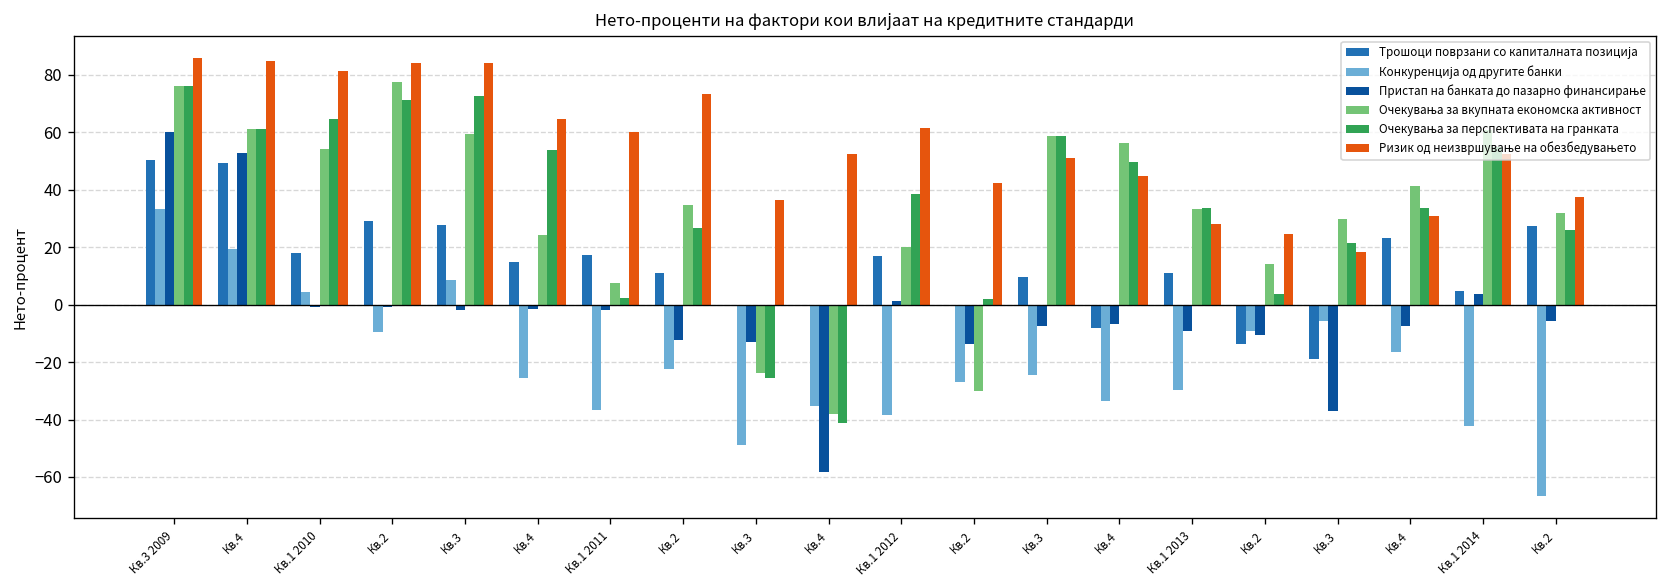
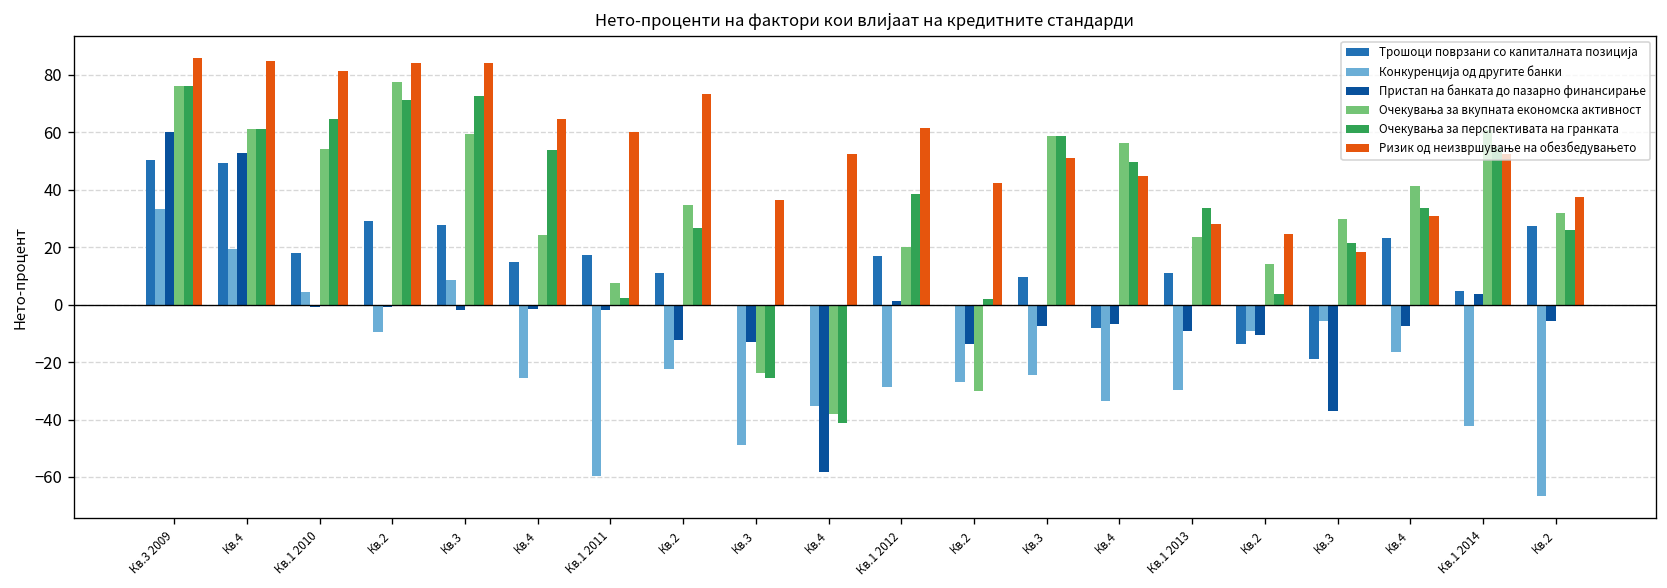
Конкуренција од другите банки, Кв.1 2011: -37 -> -60
Конкуренција од другите банки, Кв.1 2012: -38 -> -29
Очекувања за вкупната економска активност, Кв.1 2013: 33 -> 24
